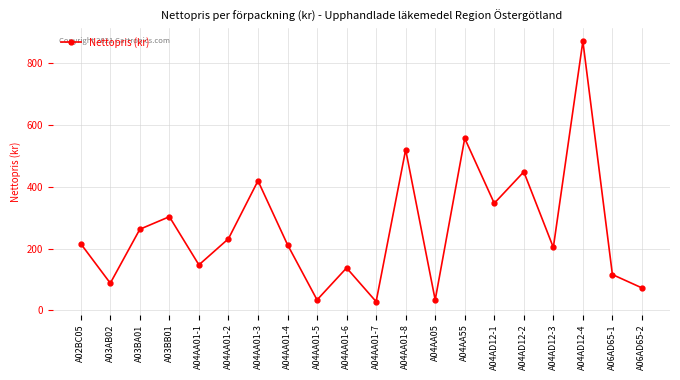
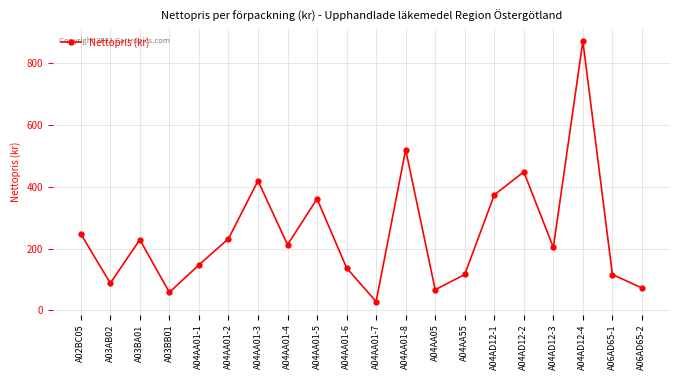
A02BC05: 220 -> 250
A03BA01: 260 -> 230
A03BB01: 300 -> 60
A04AA01-5: 30 -> 360
A04AA05: 30 -> 70
A04AA55: 560 -> 120
A04AD12-1: 350 -> 370
